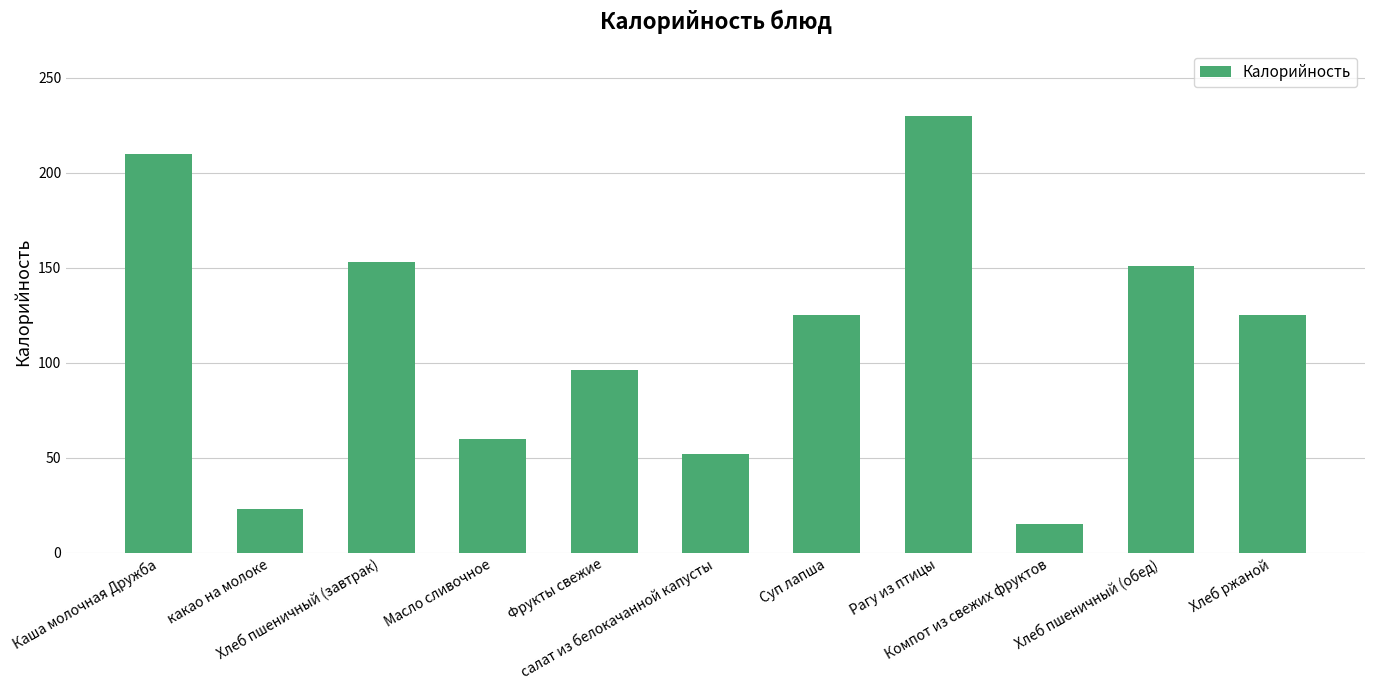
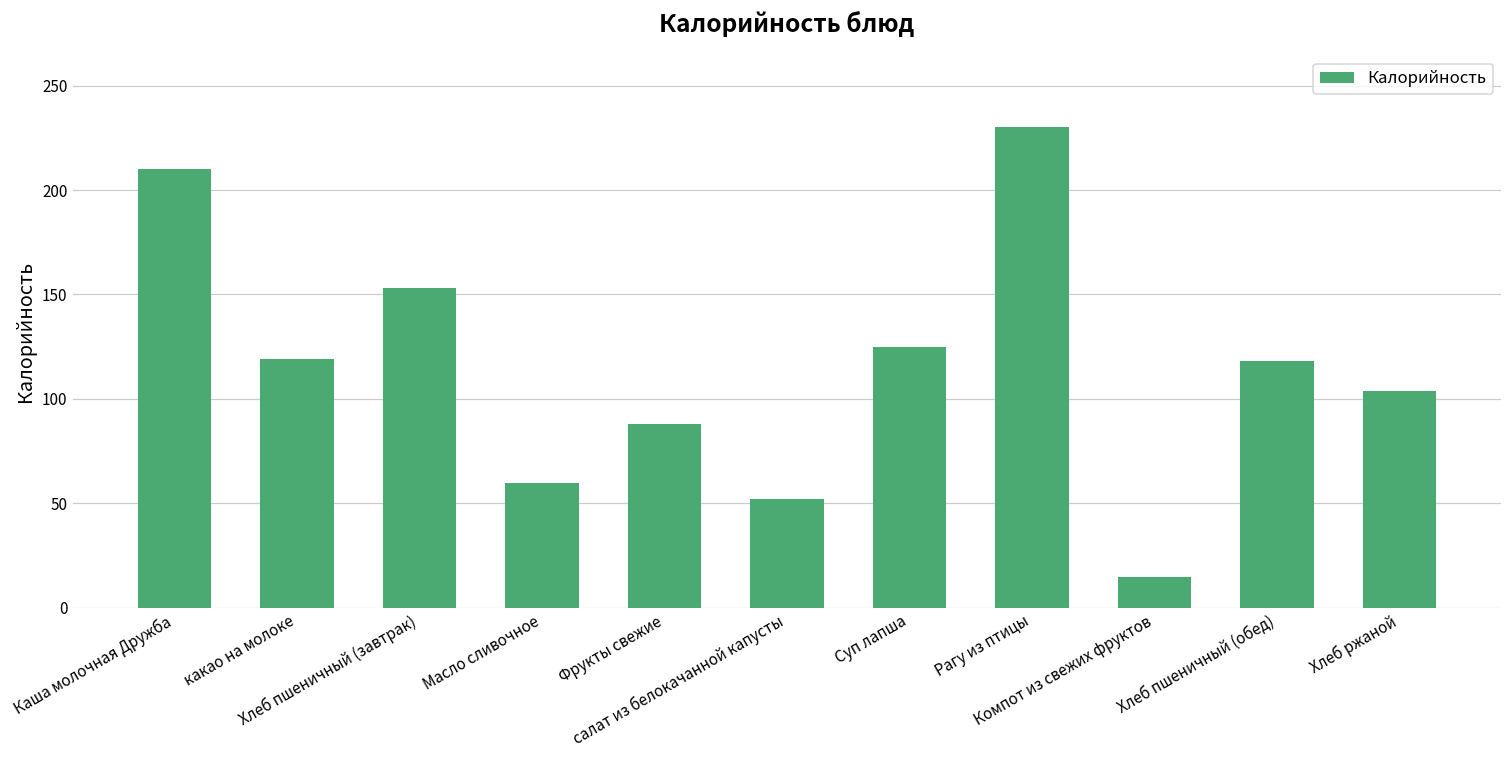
какао на молоке: 23 -> 119
Фрукты свежие: 96 -> 88
Хлеб пшеничный (обед): 151 -> 118
Хлеб ржаной: 125 -> 104
